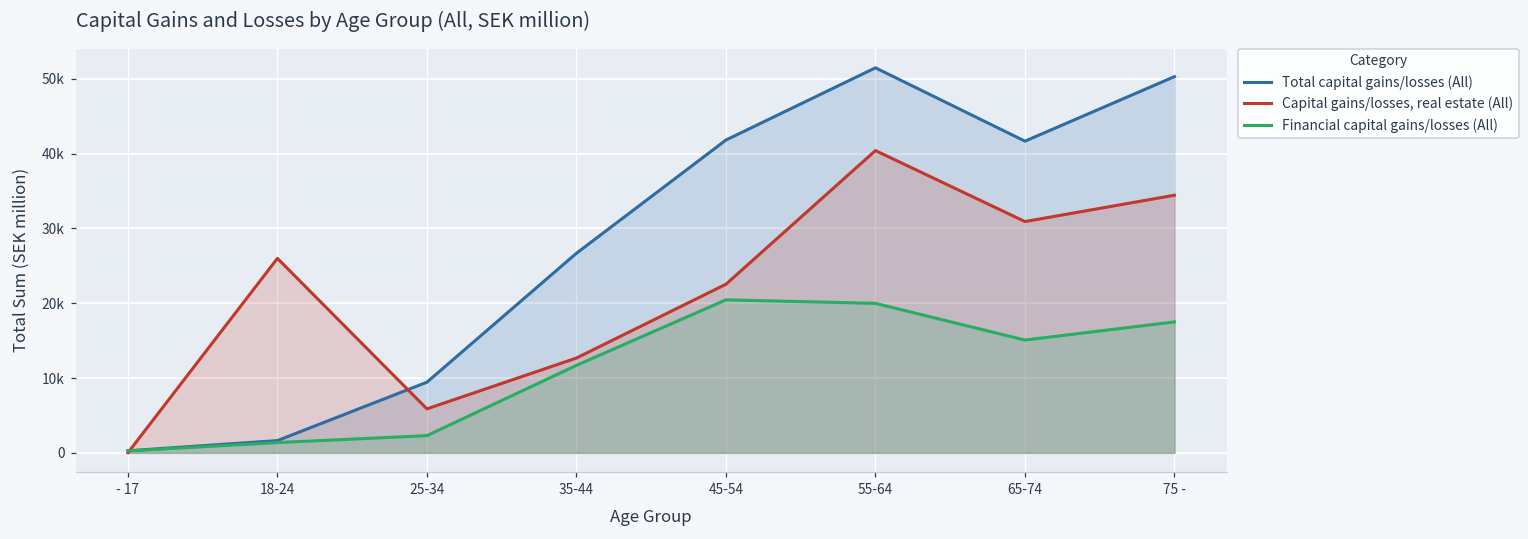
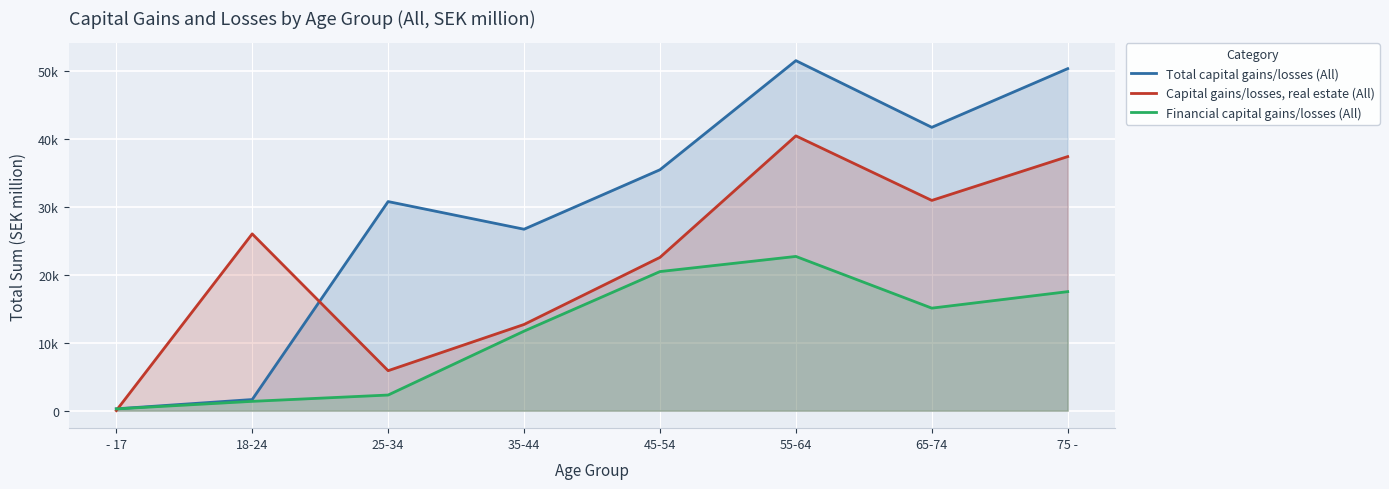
Total capital gains/losses (All), 25-34: 9000 -> 31000
Total capital gains/losses (All), 45-54: 42000 -> 35000
Financial capital gains/losses (All), 55-64: 20000 -> 23000
Capital gains/losses, real estate (All), 75 -: 34000 -> 37000
